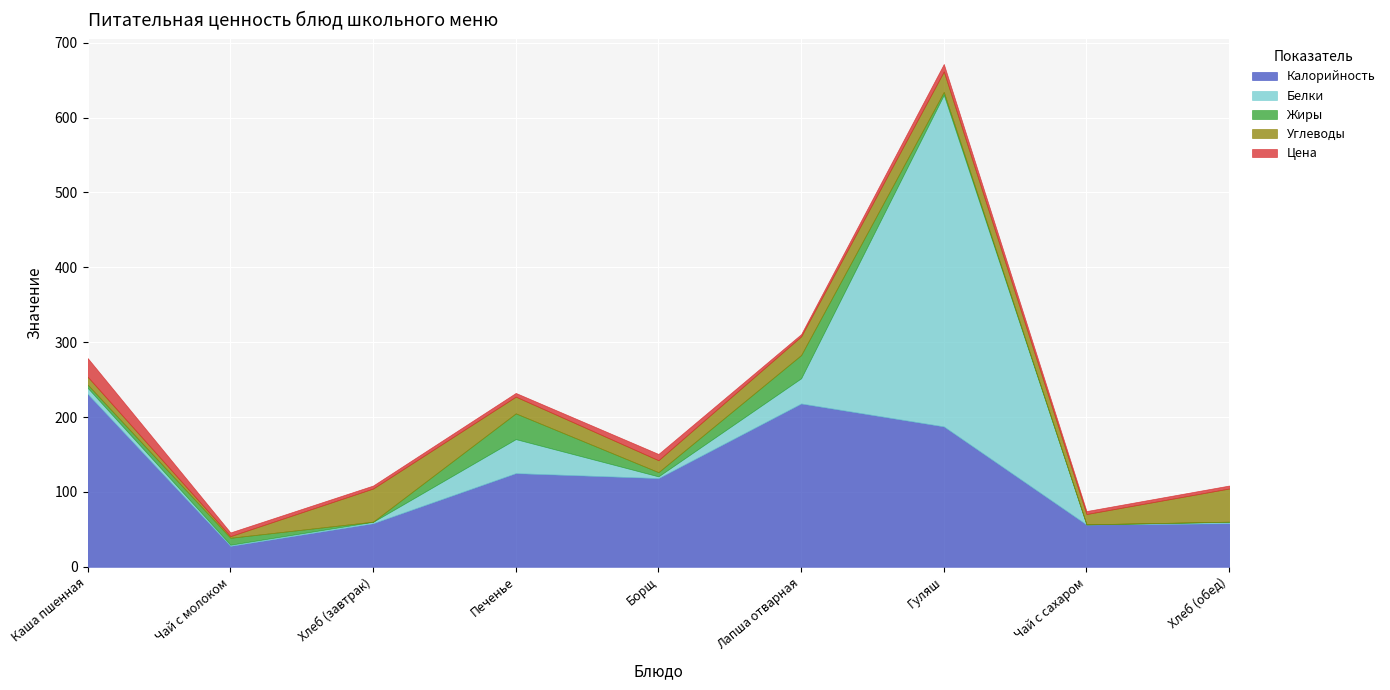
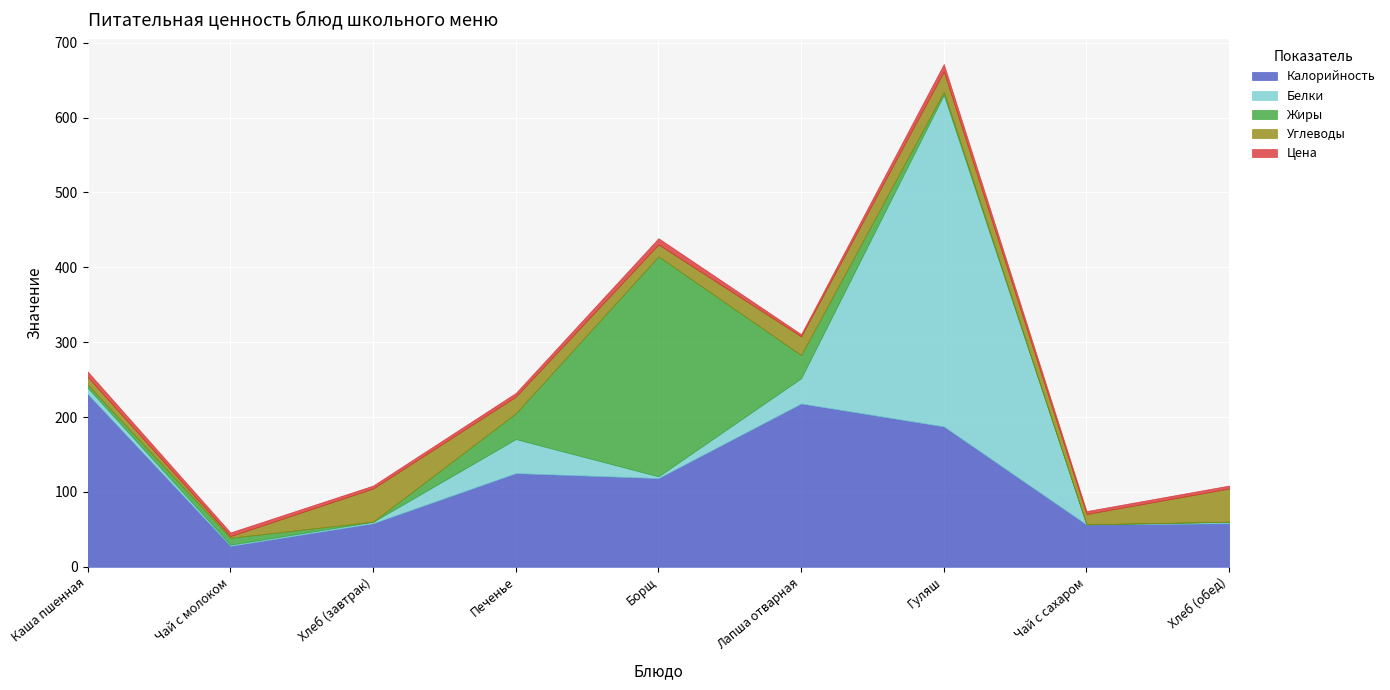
Цена, Каша пшенная: 20 -> 10
Жиры, Борщ: 10 -> 290
